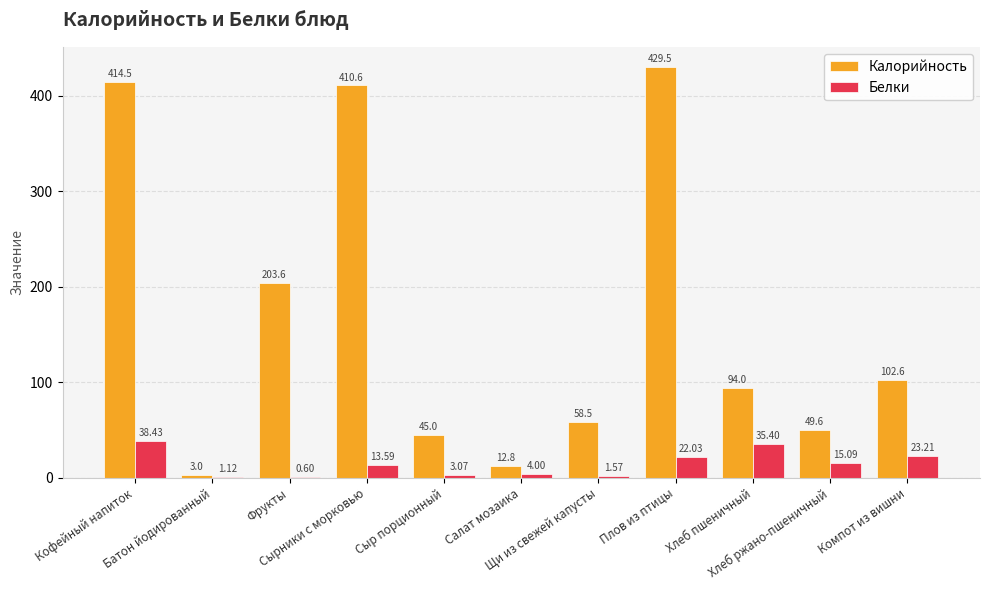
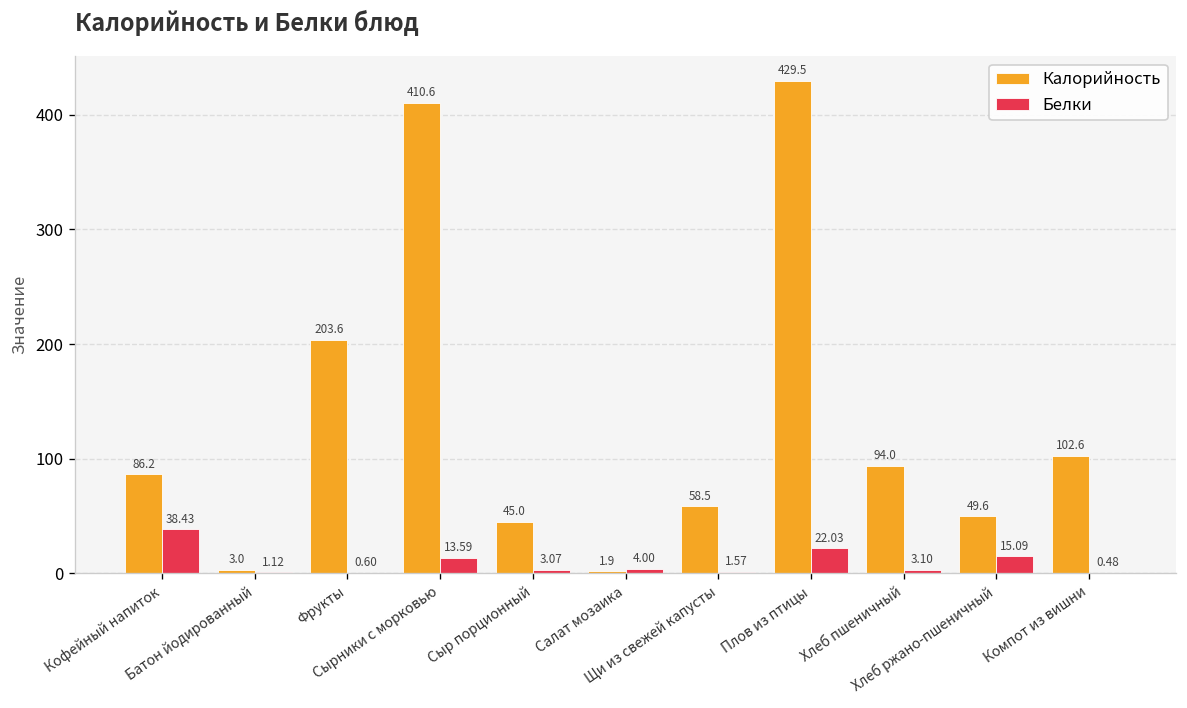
Калорийность, Кофейный напиток: 414.5 -> 86.2
Калорийность, Салат мозаика: 12.8 -> 1.9
Белки, Хлеб пшеничный: 35.40 -> 3.10
Белки, Компот из вишни: 23.21 -> 0.48
